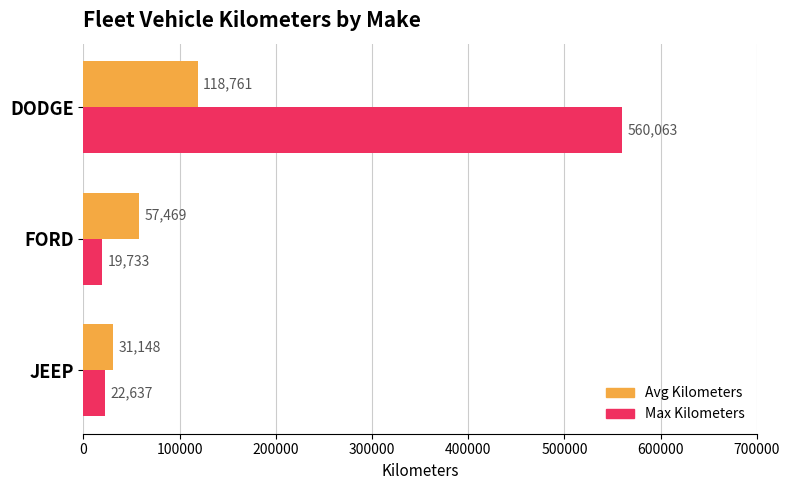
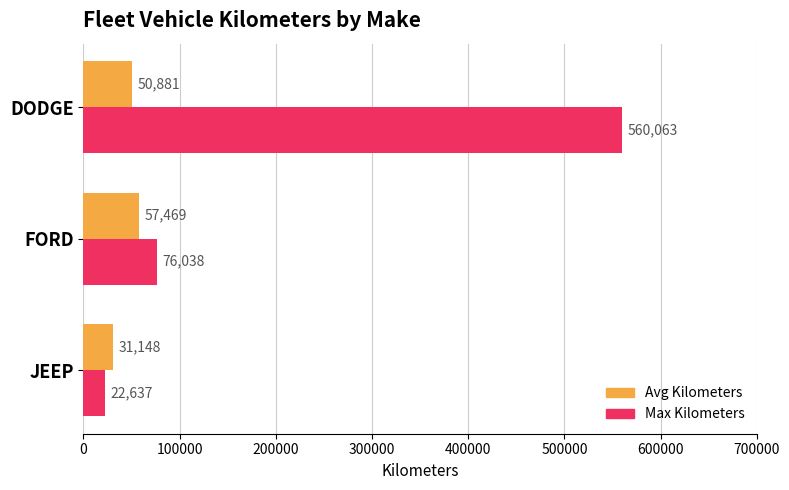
Avg Kilometers, DODGE: 118,761 -> 50,881
Max Kilometers, FORD: 19,733 -> 76,038
